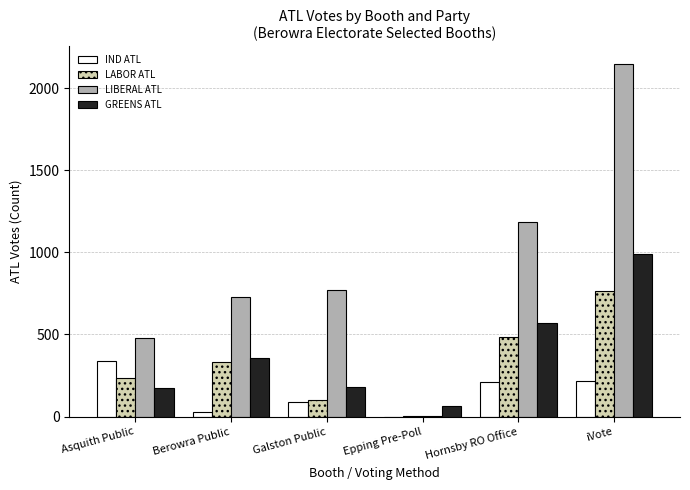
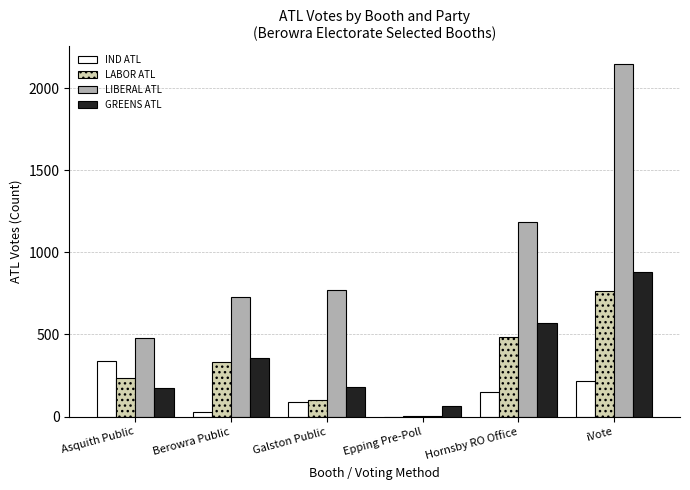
IND ATL, Hornsby RO Office: 210 -> 150
GREENS ATL, iVote: 990 -> 880
